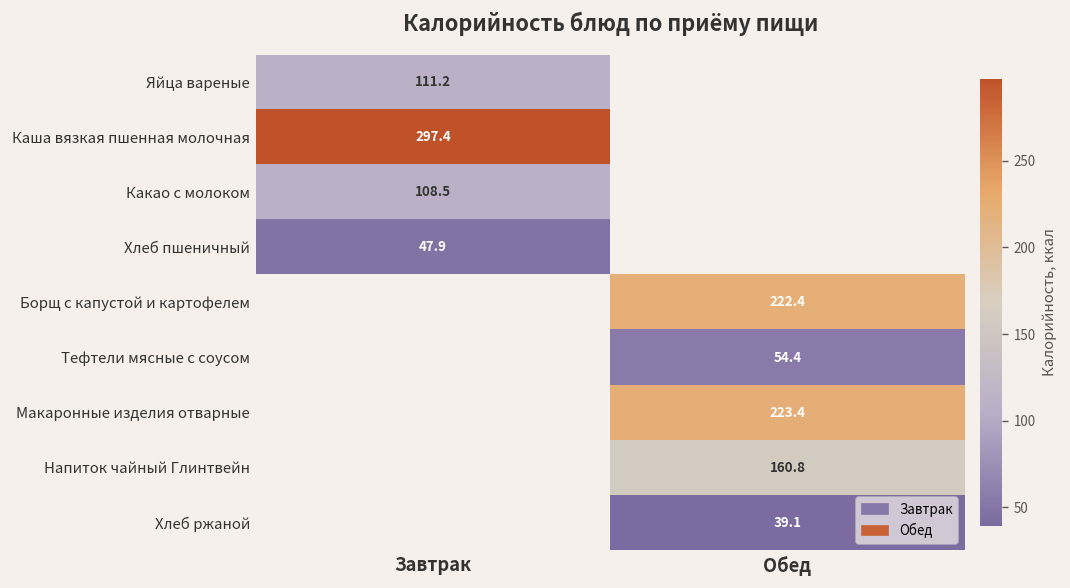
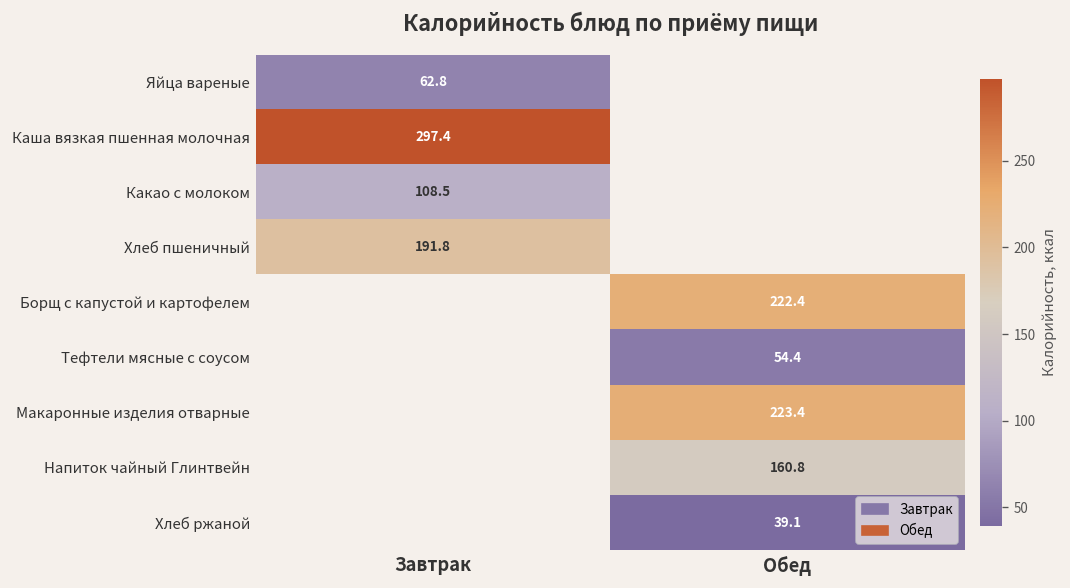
Яйца вареные, Завтрак: 111.2 -> 62.8
Хлеб пшеничный, Завтрак: 47.9 -> 191.8
